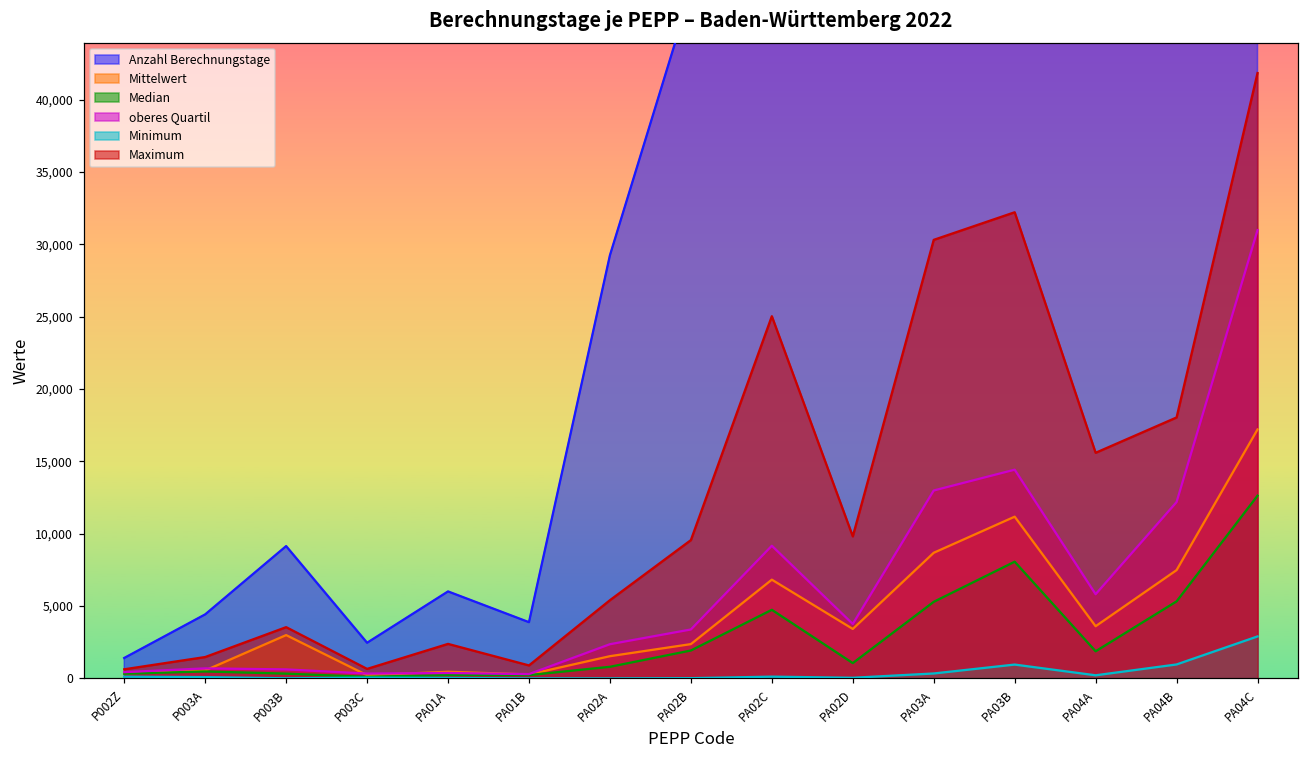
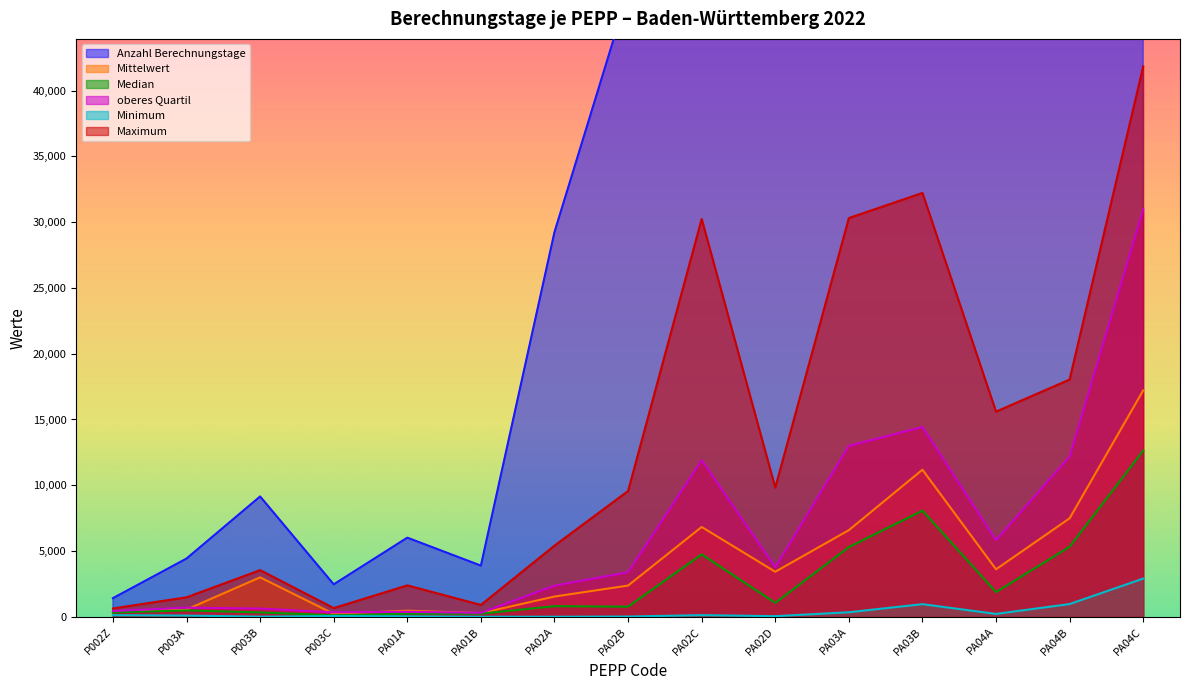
Median, PA02B: 1,900 -> 800
oberes Quartil, PA02C: 9,200 -> 11,900
Maximum, PA02C: 25,000 -> 30,300
Mittelwert, PA03A: 8,700 -> 6,600
